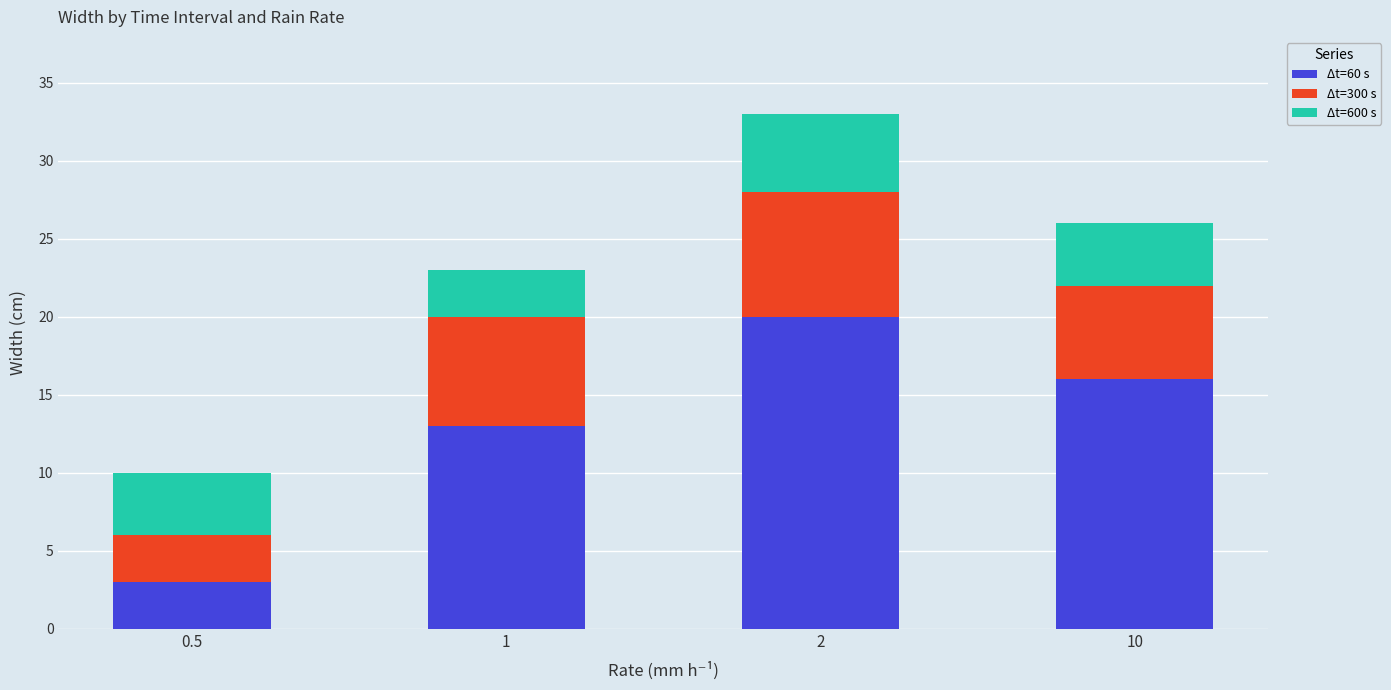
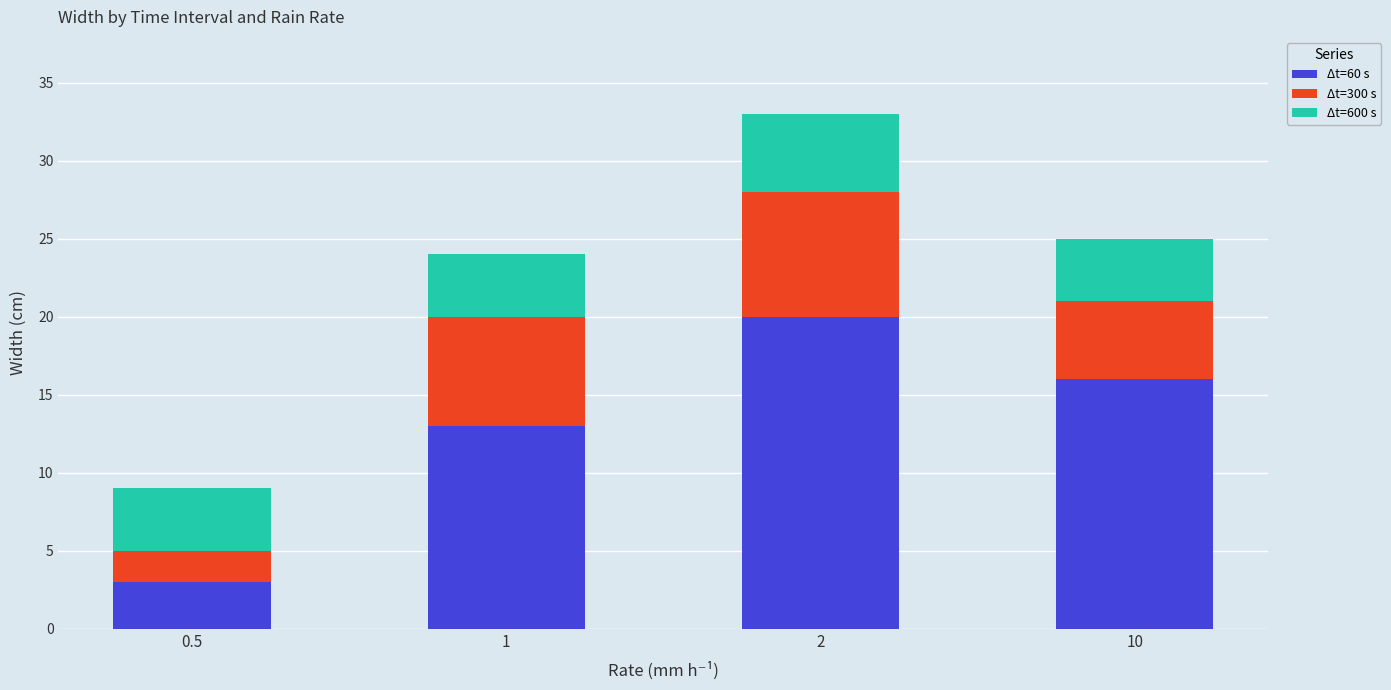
Δt=300 s, 0.5: 3 -> 2
Δt=600 s, 1: 3 -> 4
Δt=300 s, 10: 6 -> 5
